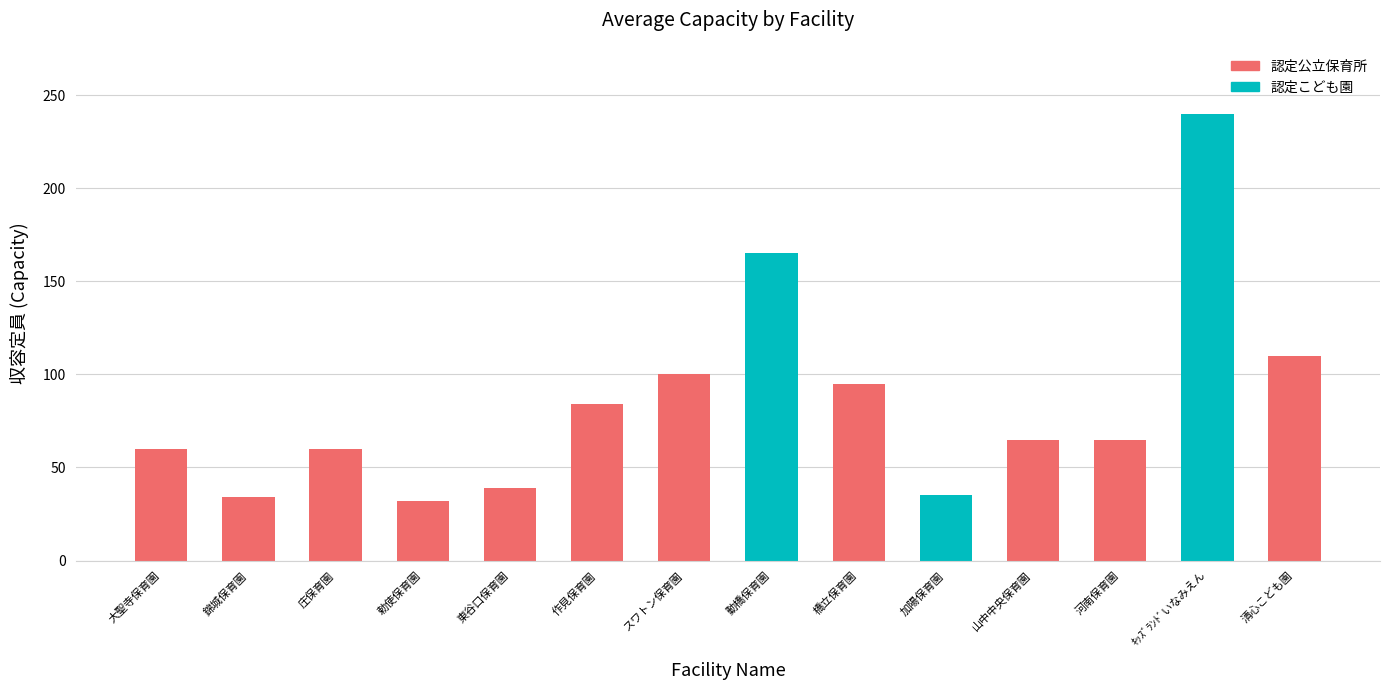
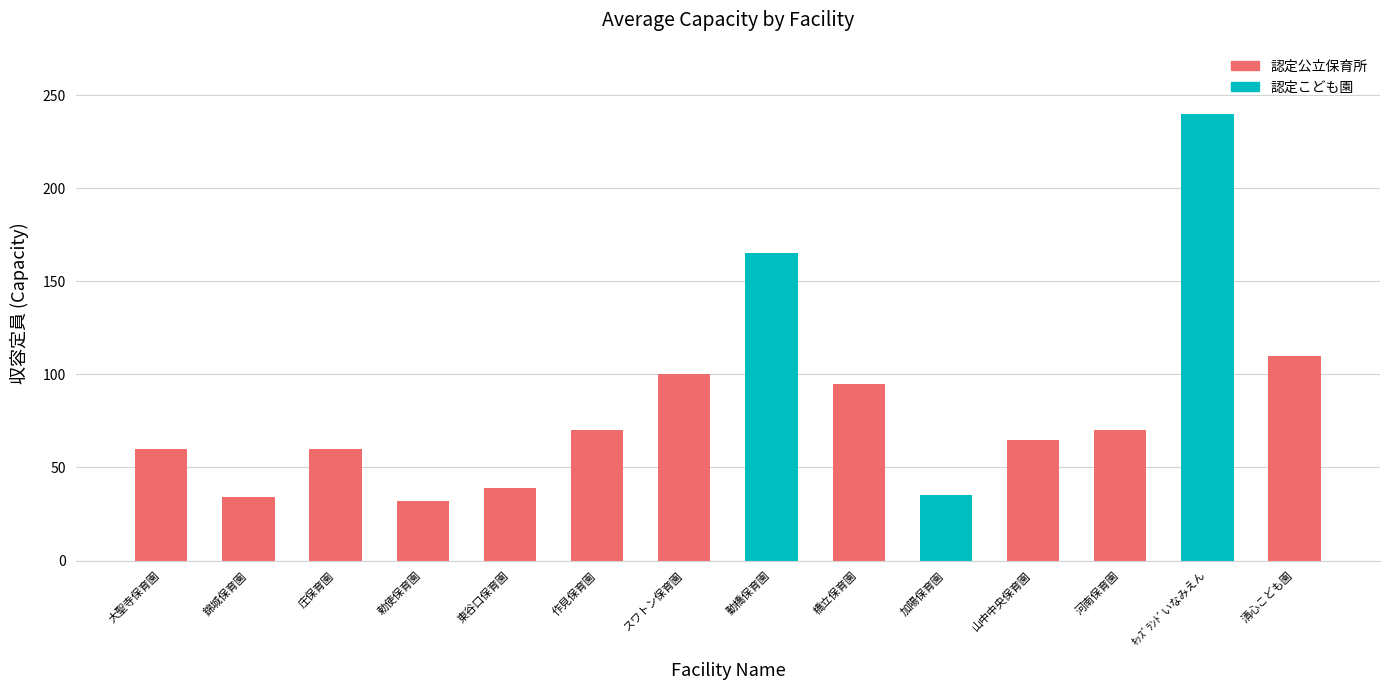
作見保育園: 84 -> 70
河南保育園: 65 -> 70
